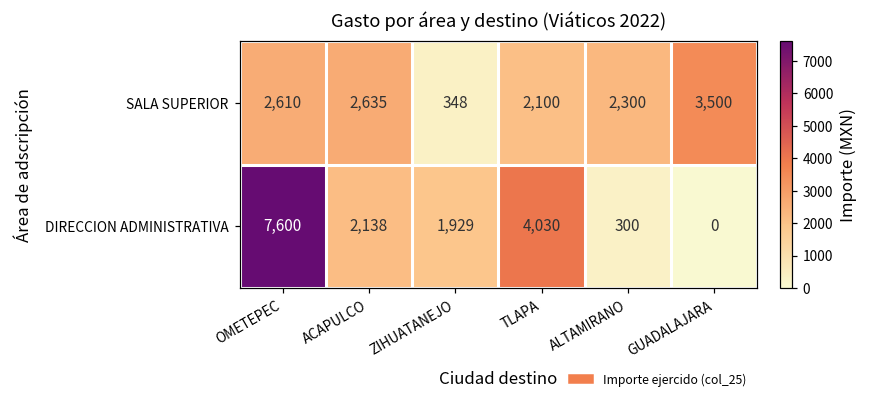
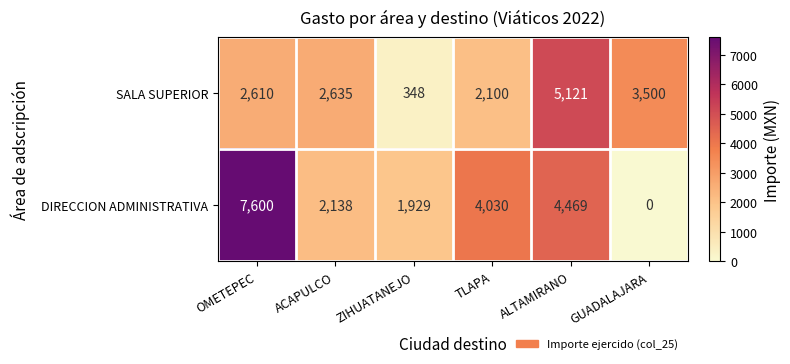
SALA SUPERIOR, ALTAMIRANO: 2,300 -> 5,121
DIRECCION ADMINISTRATIVA, ALTAMIRANO: 300 -> 4,469
